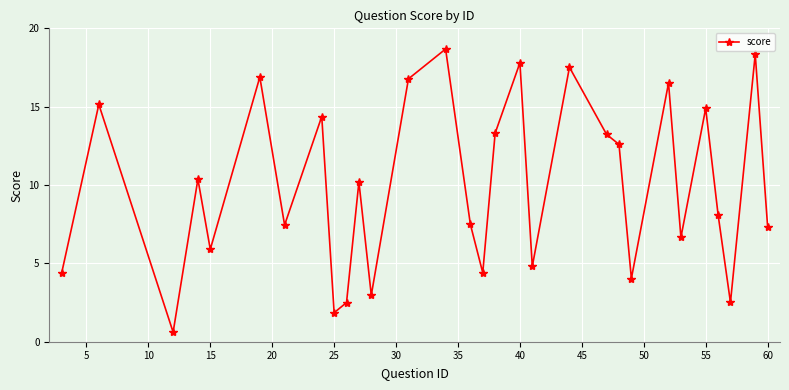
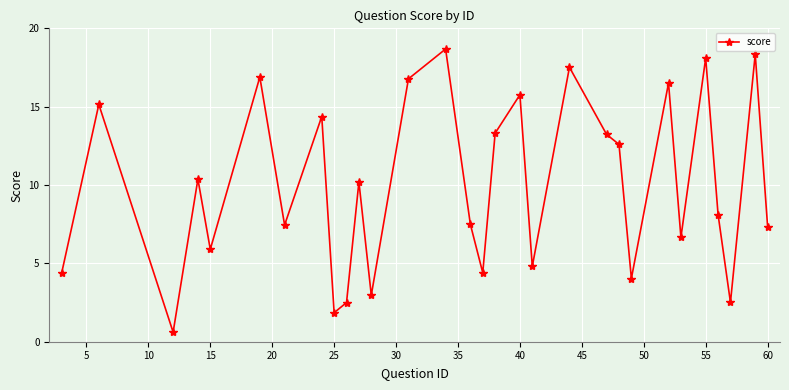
40: 17.8 -> 15.8
55: 14.9 -> 18.1
